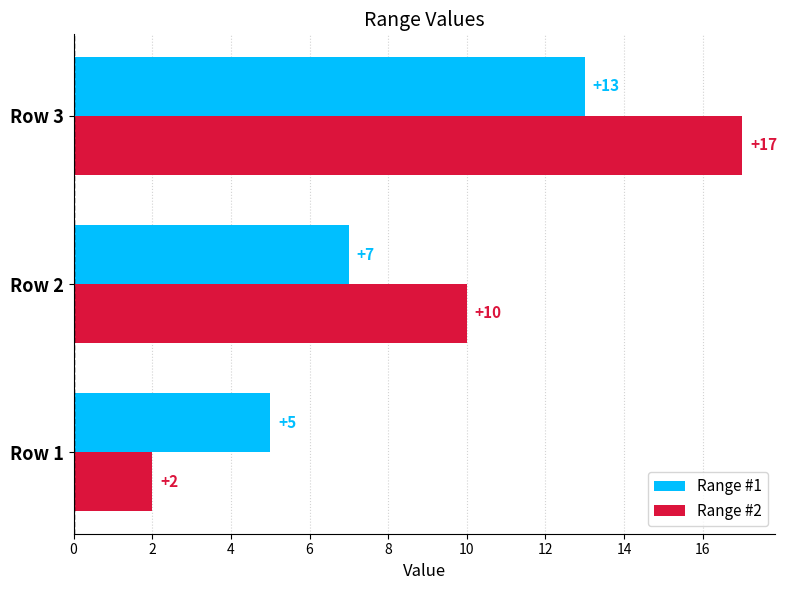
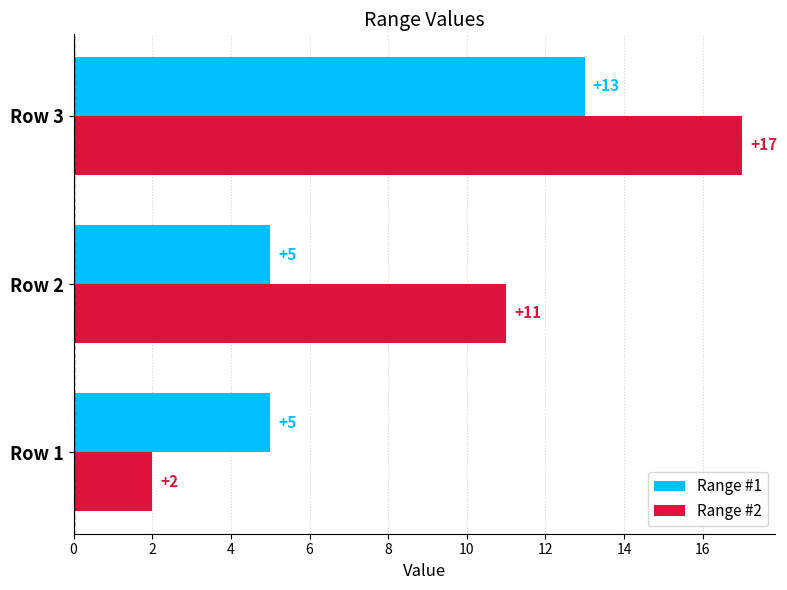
Range #1, Row 2: +7 -> +5
Range #2, Row 2: +10 -> +11
